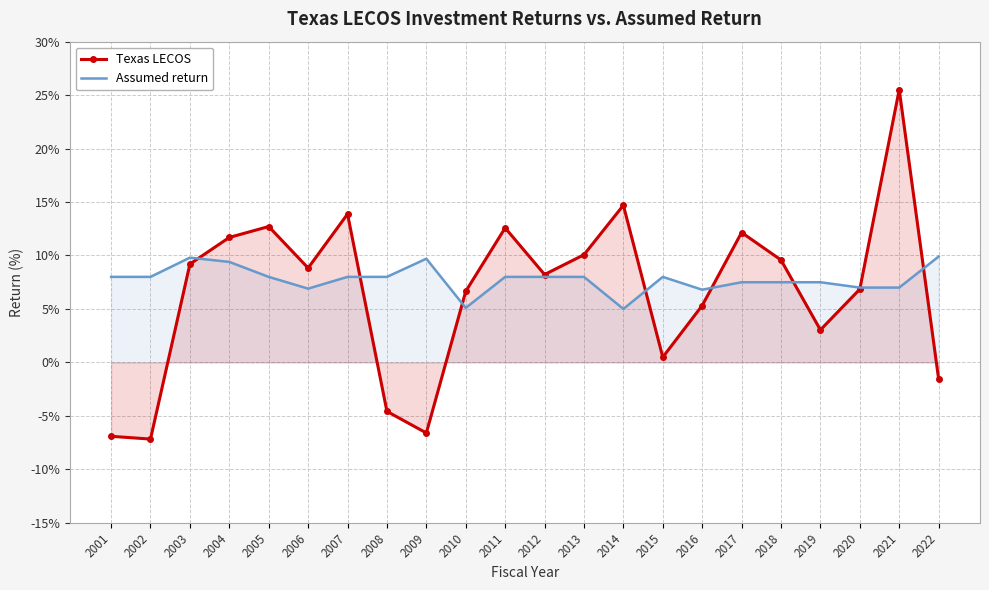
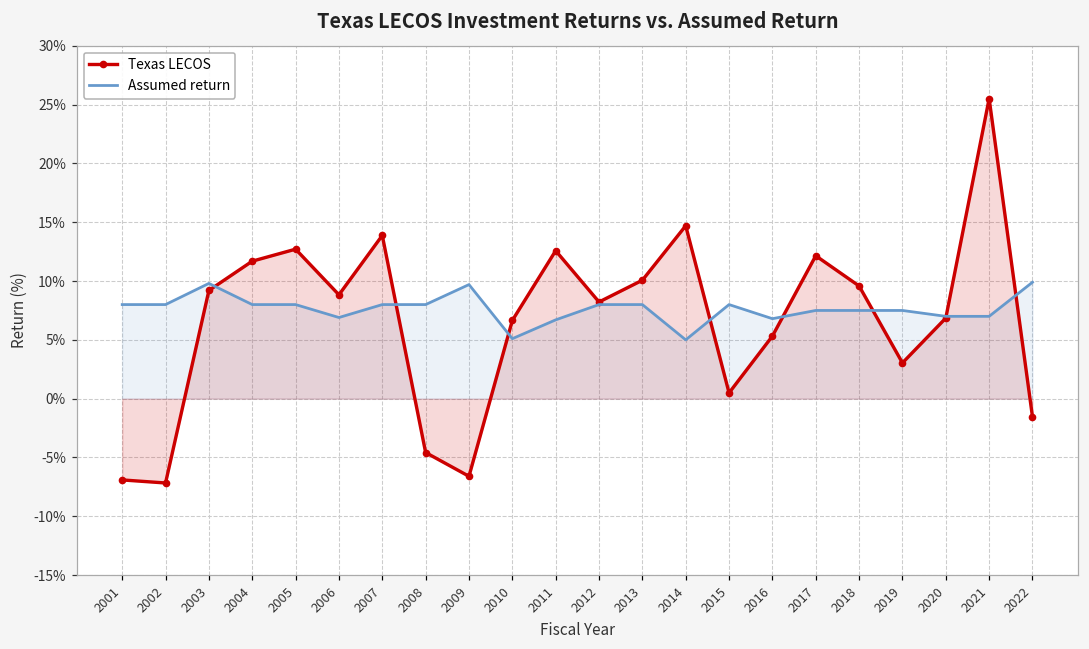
Assumed return, 2004: 9.4% -> 8.0%
Assumed return, 2011: 8.0% -> 6.7%
